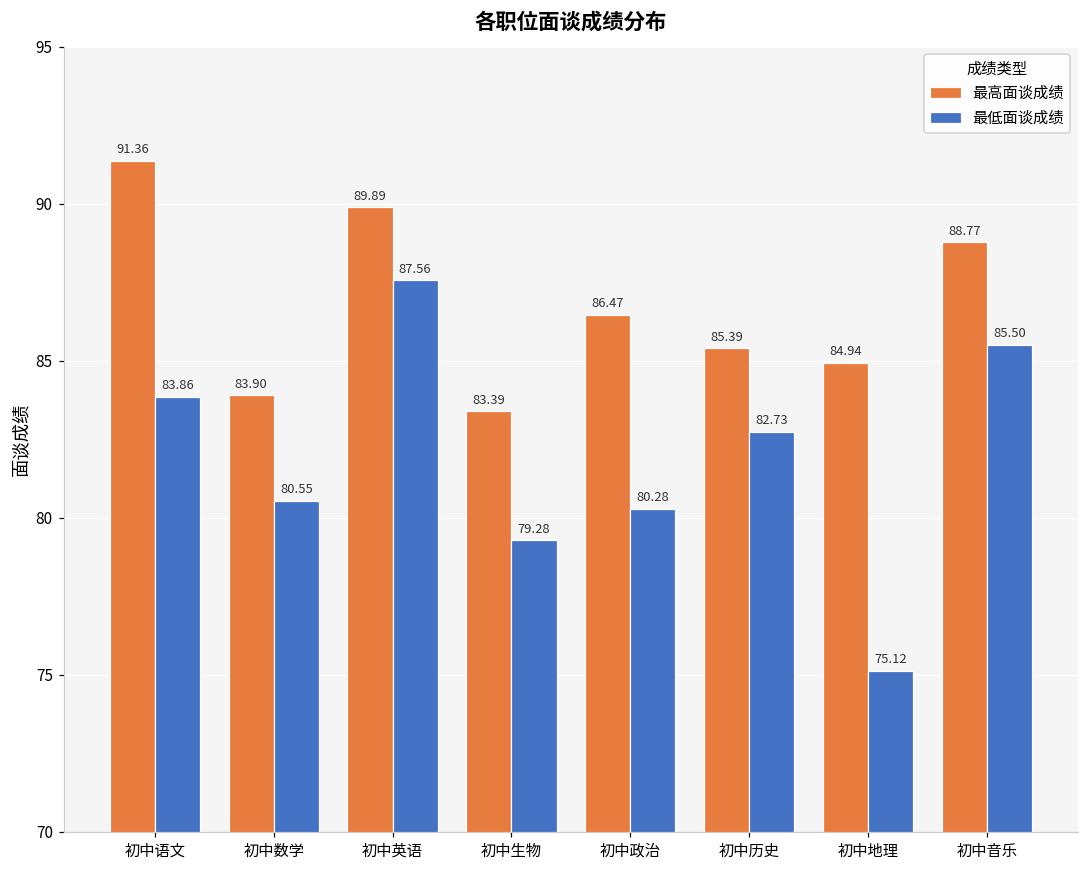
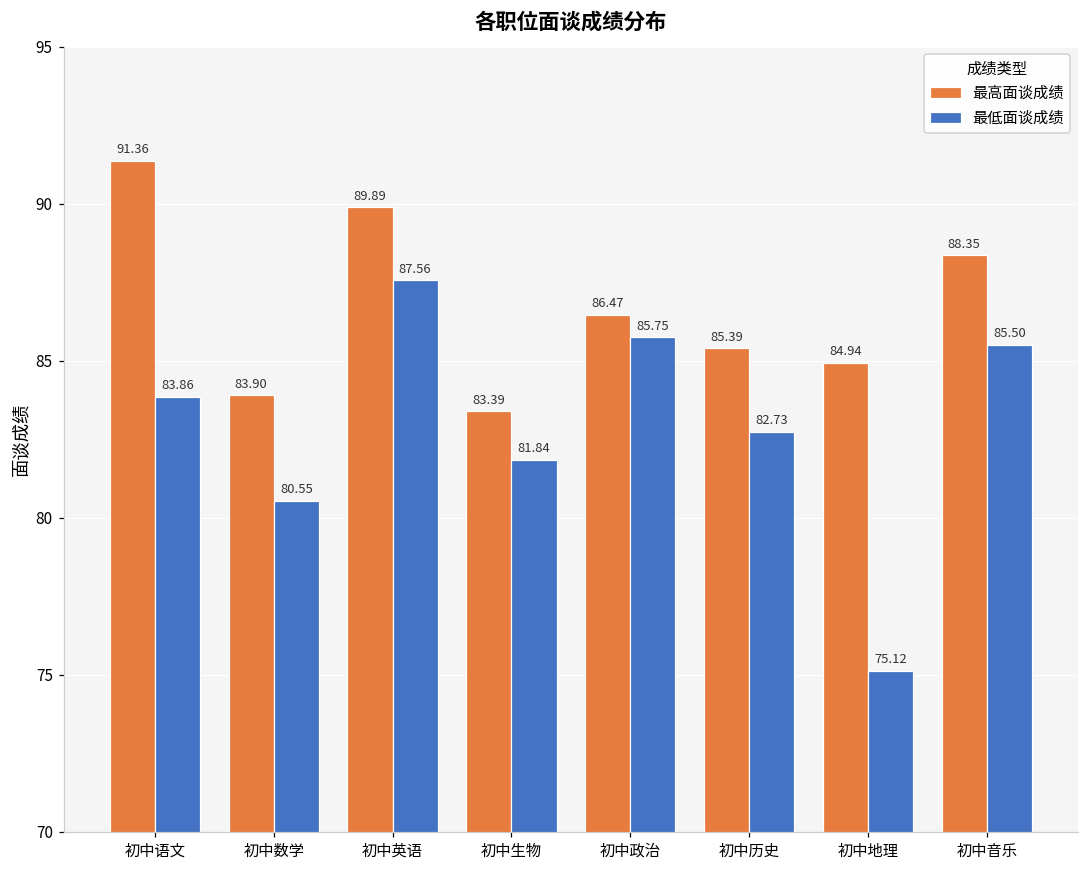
最低面谈成绩, 初中生物: 79.28 -> 81.84
最低面谈成绩, 初中政治: 80.28 -> 85.75
最高面谈成绩, 初中音乐: 88.77 -> 88.35
